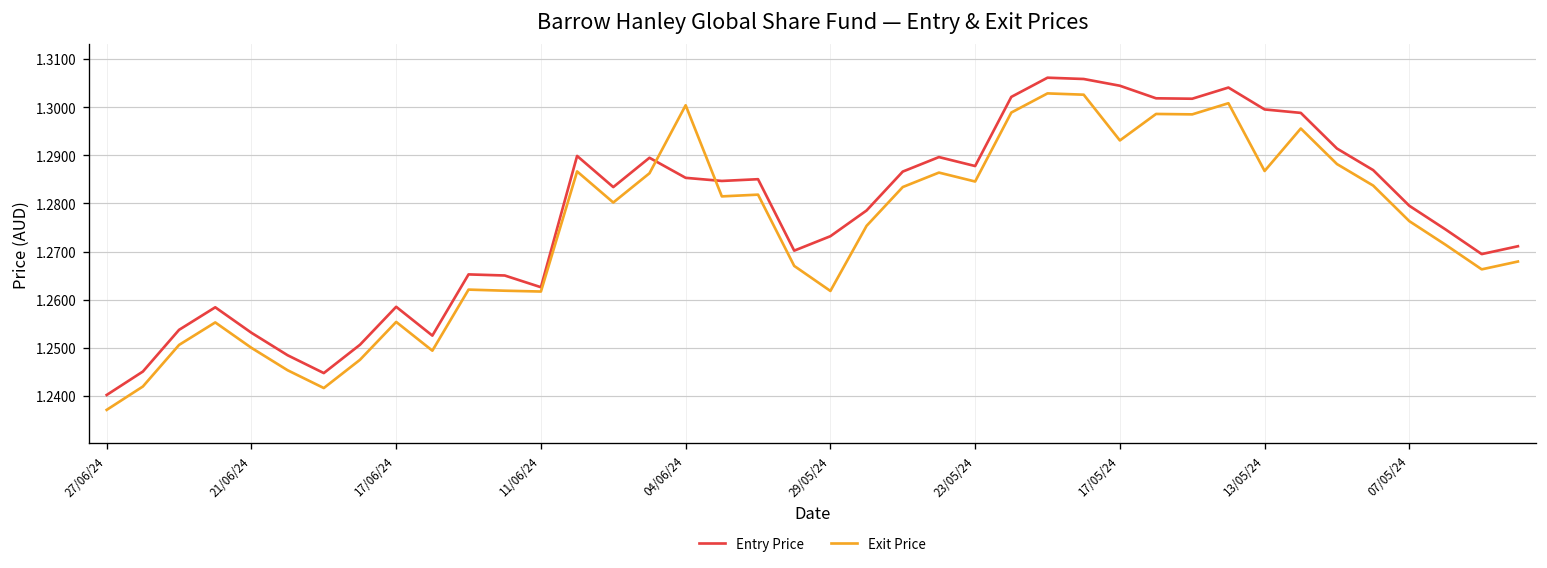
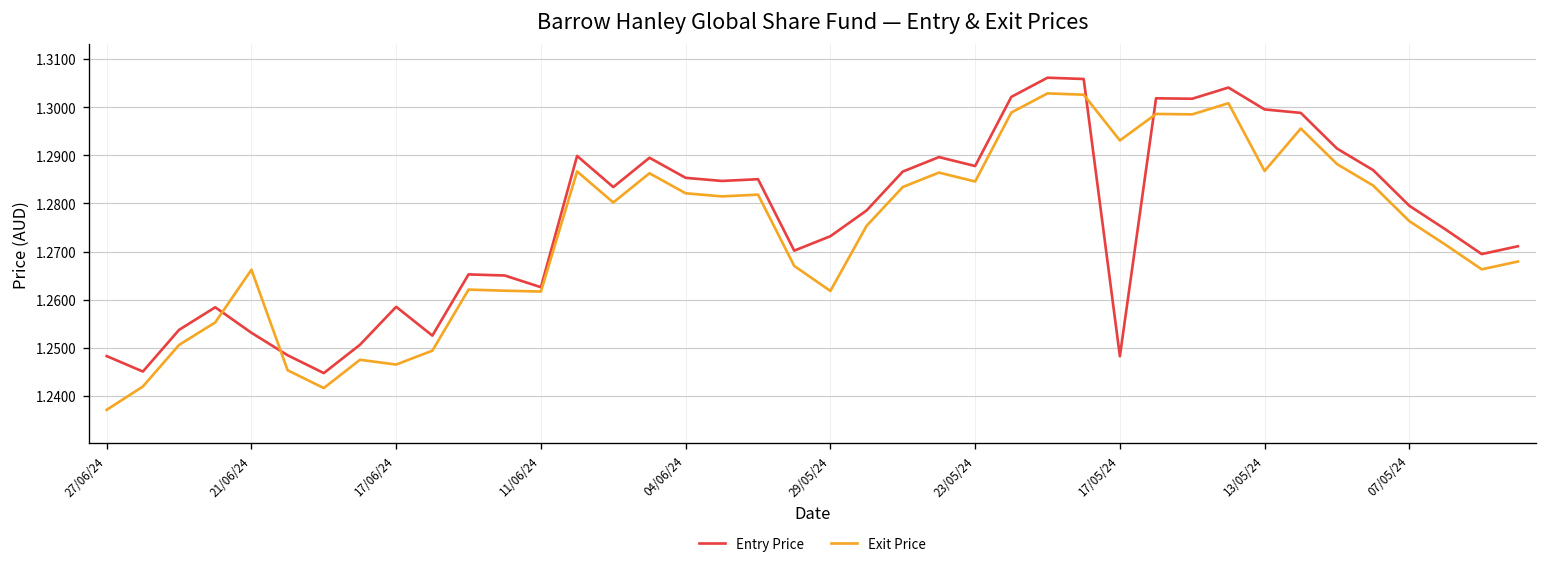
Entry Price, 27/06/24: 1.240 -> 1.248
Exit Price, 21/06/24: 1.250 -> 1.266
Exit Price, 17/06/24: 1.255 -> 1.247
Exit Price, 04/06/24: 1.300 -> 1.282
Entry Price, 17/05/24: 1.304 -> 1.248
